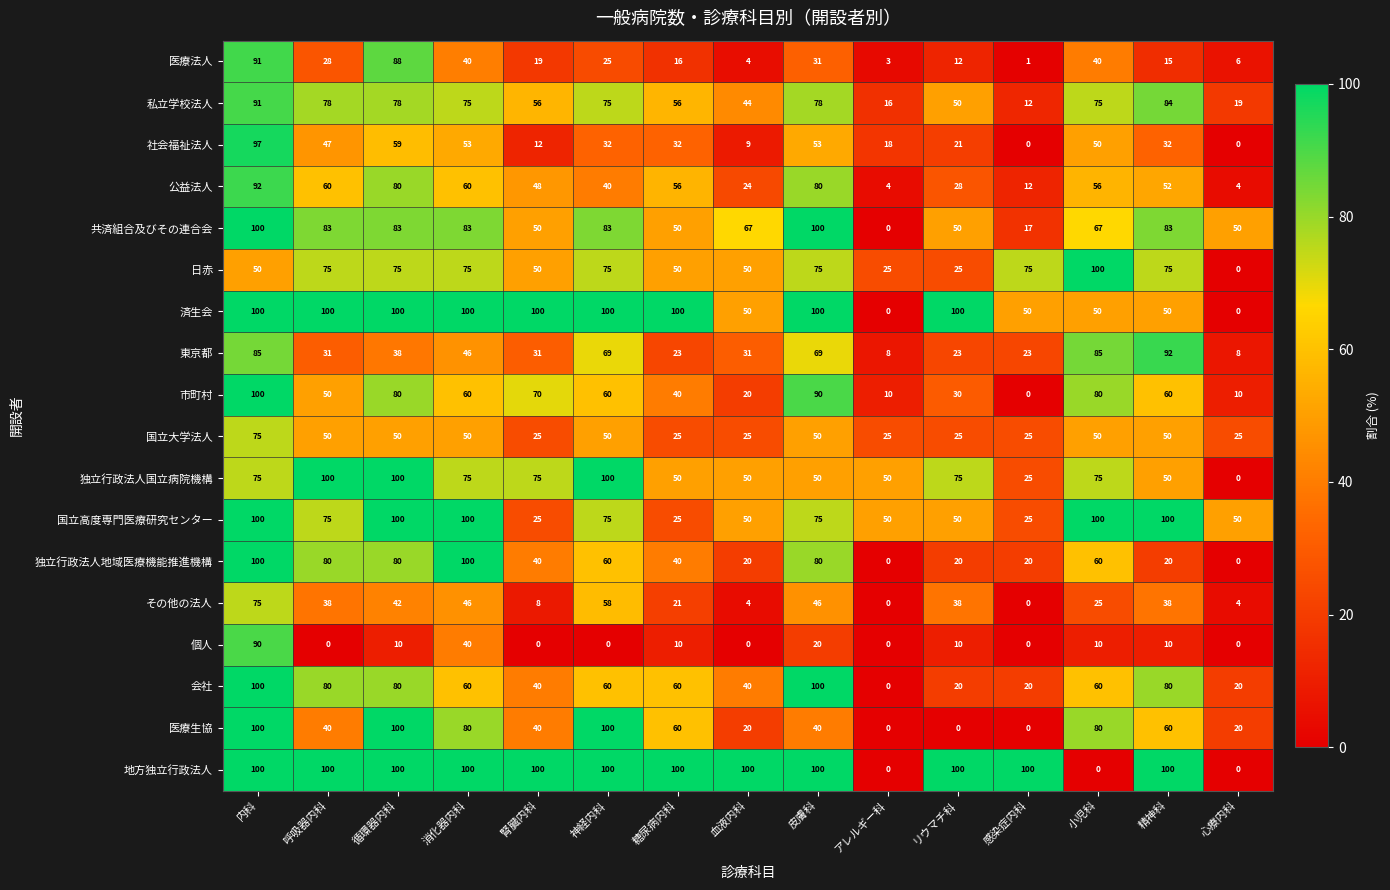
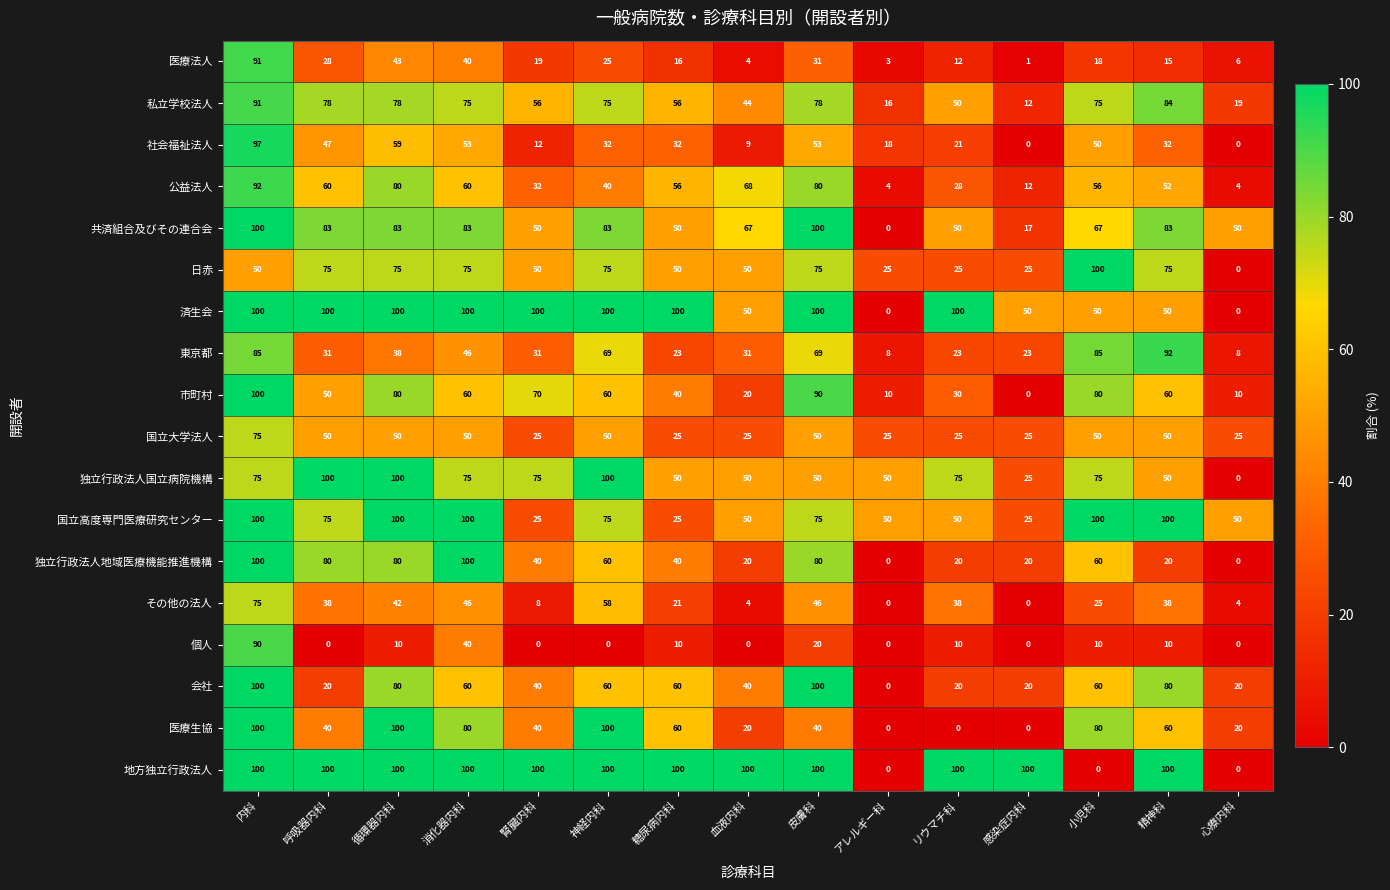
医療法人, 循環器内科: 88 -> 43
医療法人, 小児科: 40 -> 18
公益法人, 腎臓内科: 48 -> 32
公益法人, 血液内科: 24 -> 68
日赤, 感染症内科: 75 -> 25
会社, 呼吸器内科: 80 -> 20
